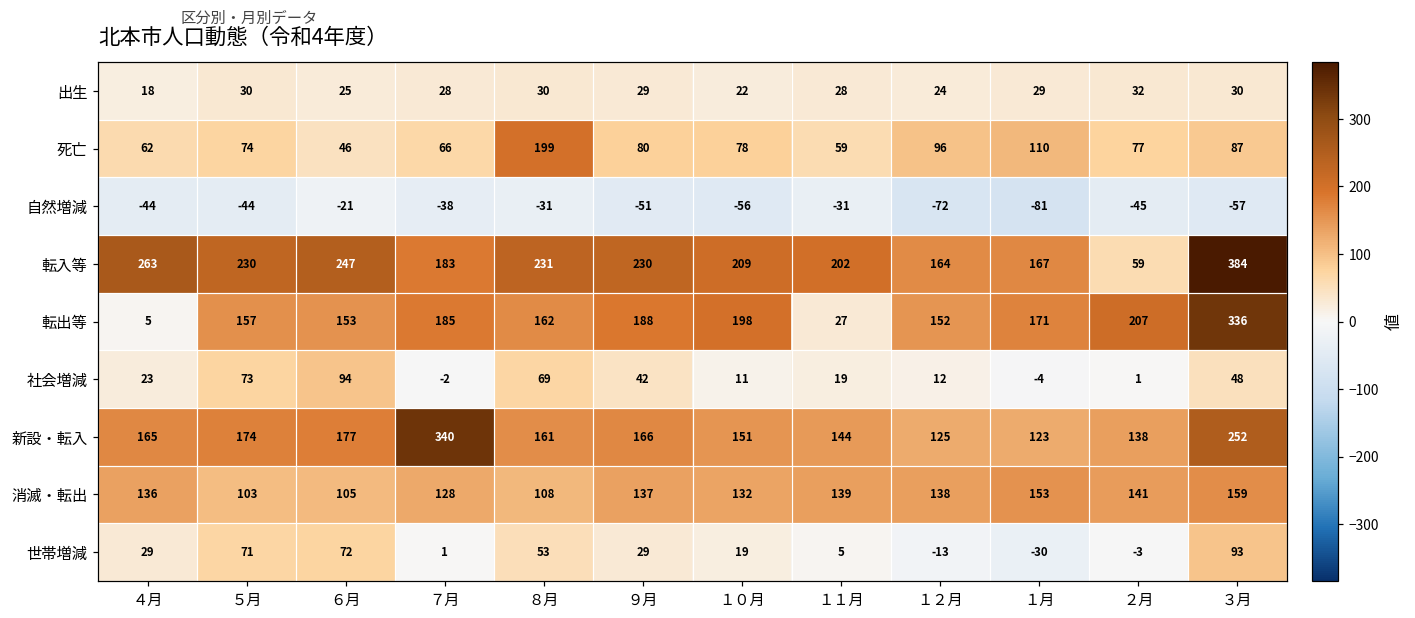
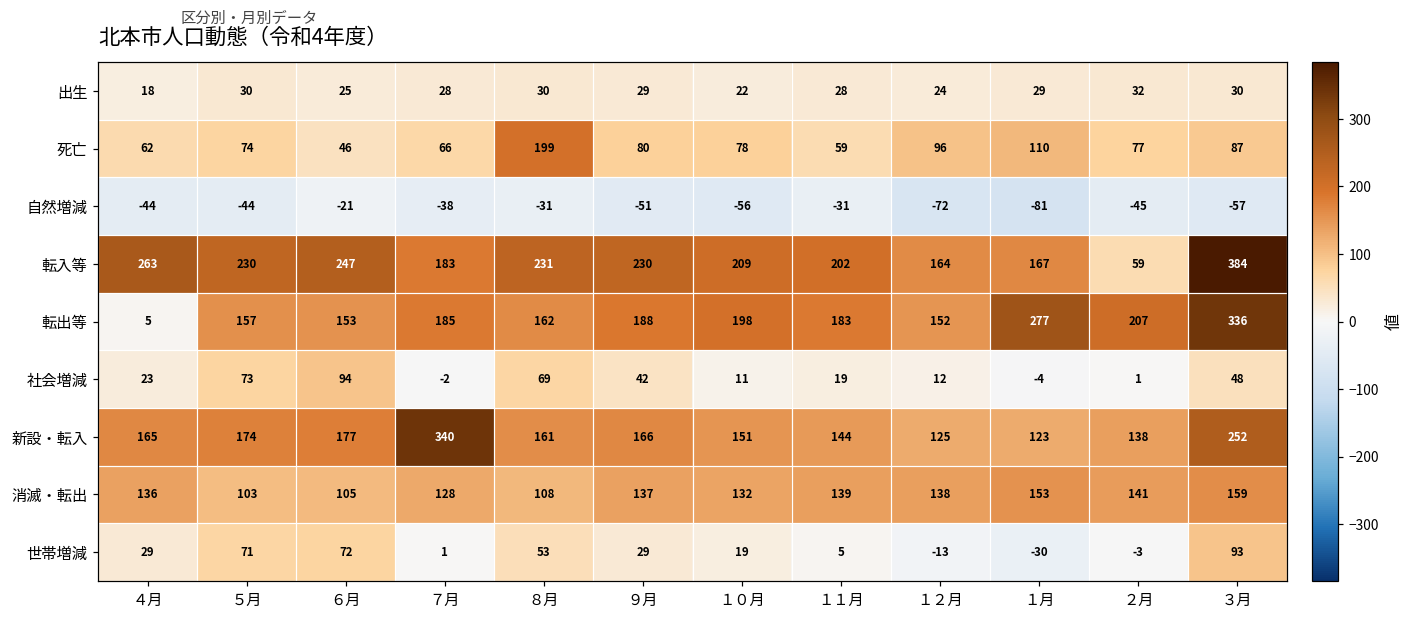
転出等, １１月: 27 -> 183
転出等, １月: 171 -> 277
